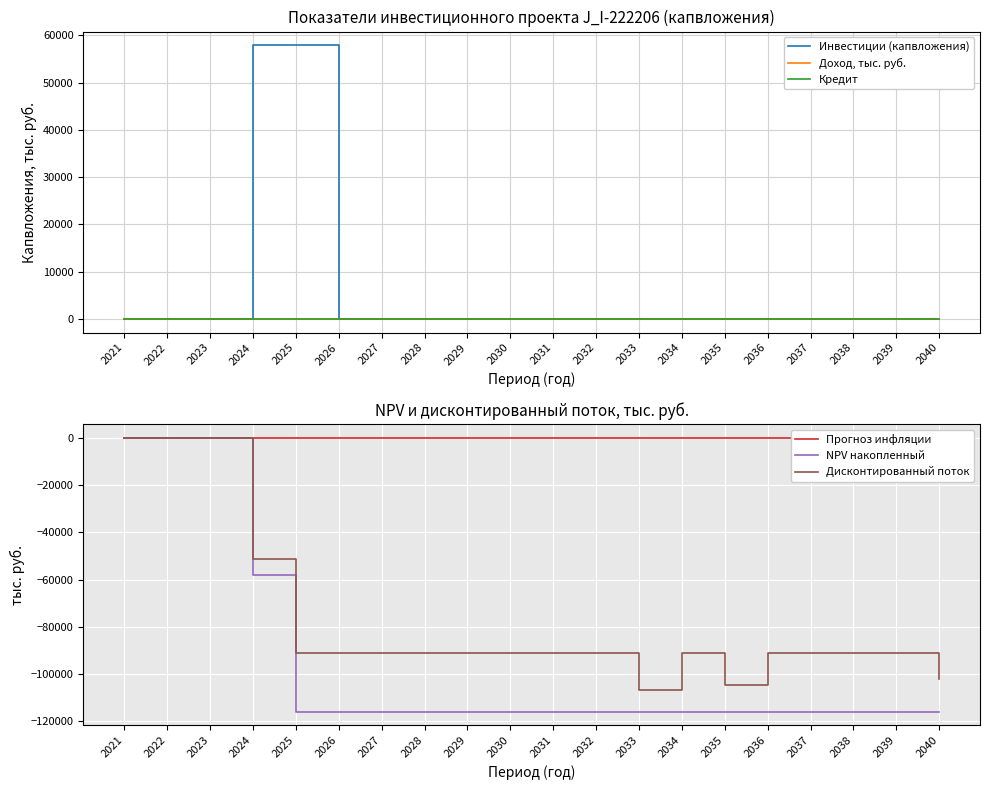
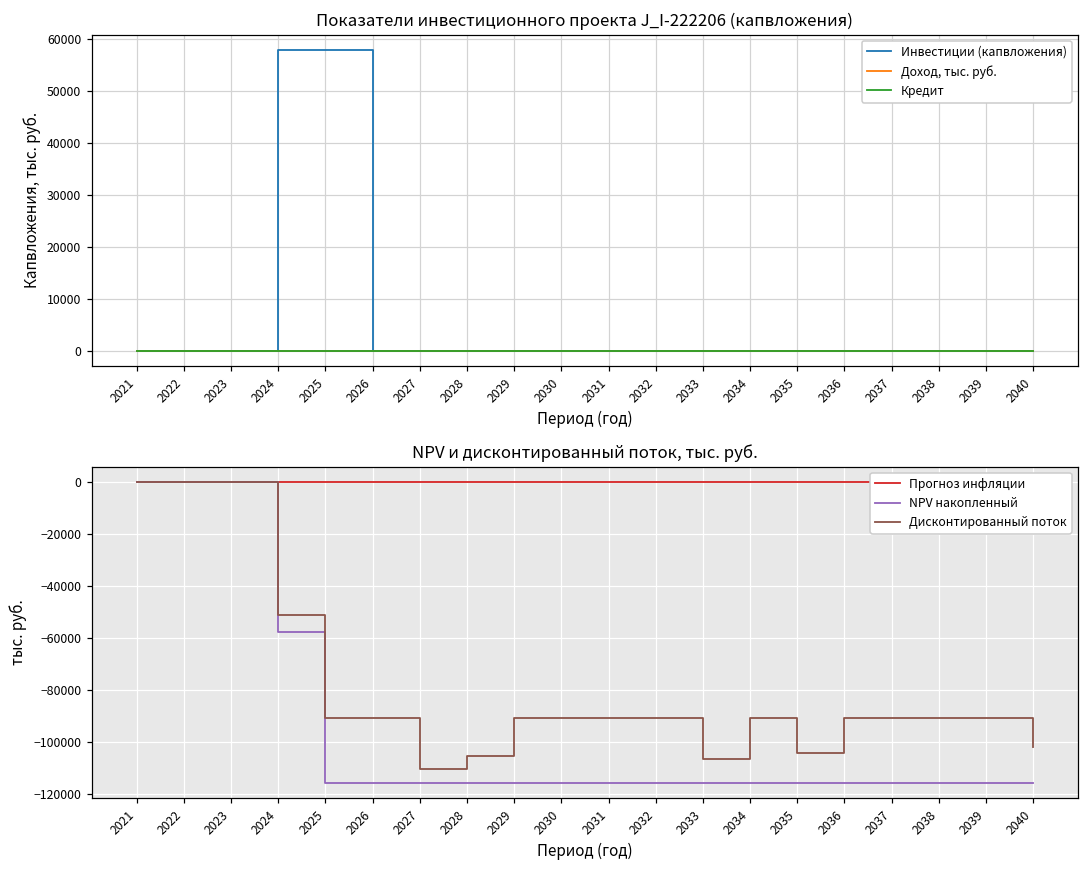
NPV и дисконтированный поток, тыс. руб., Дисконтированный поток, 2027: -91000 -> -110000
NPV и дисконтированный поток, тыс. руб., Дисконтированный поток, 2028: -91000 -> -105000
